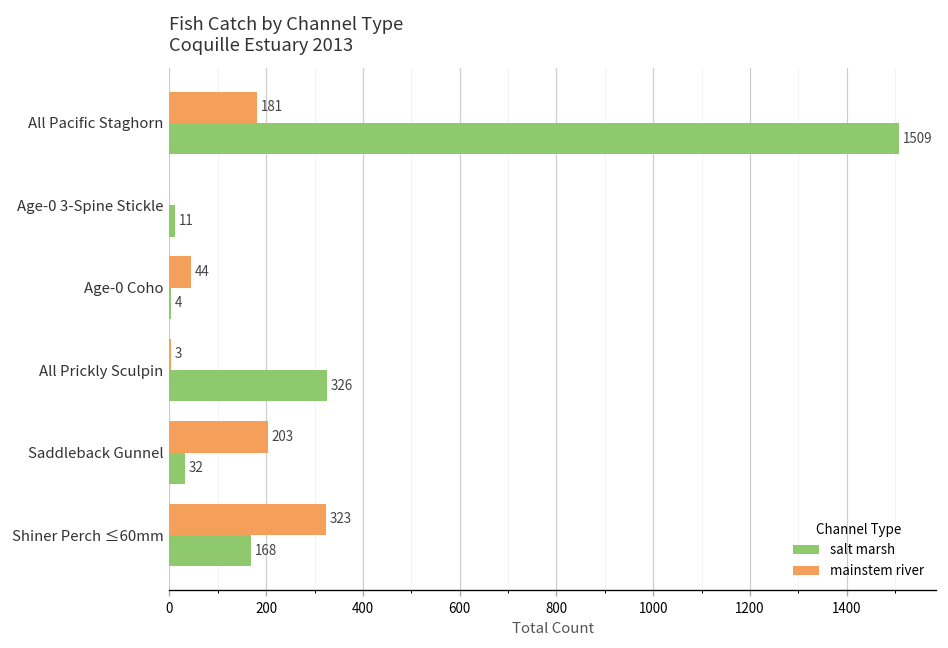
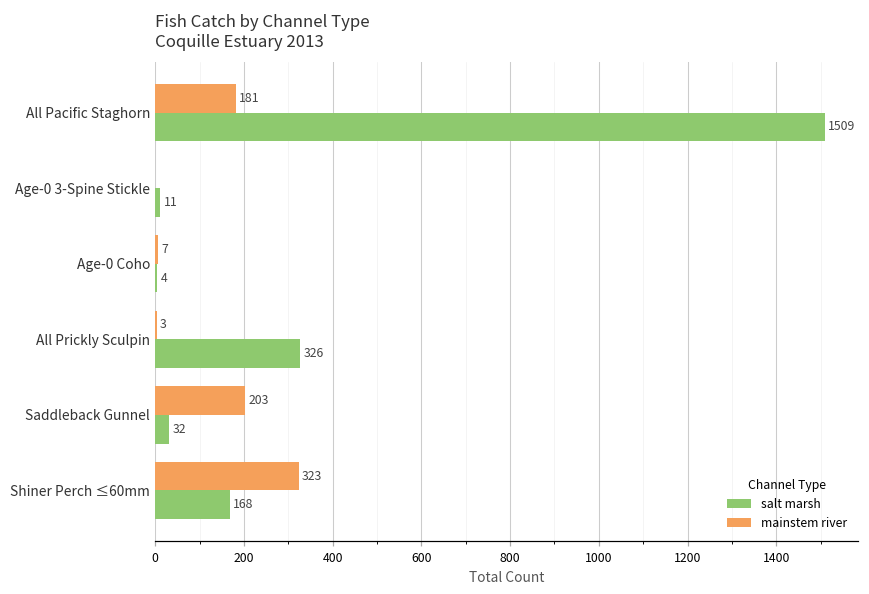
mainstem river, Age-0 Coho: 44 -> 7
